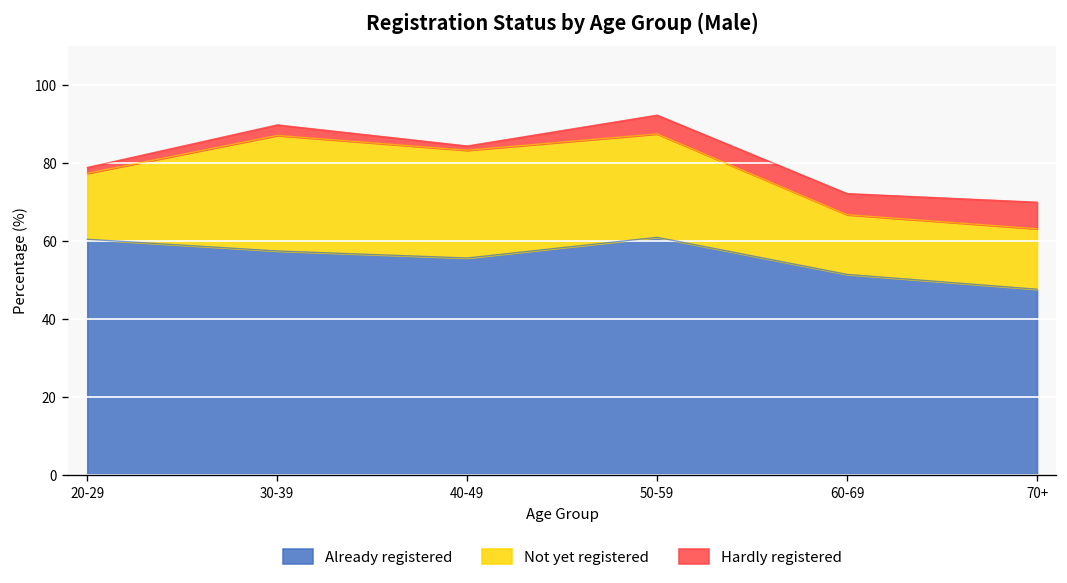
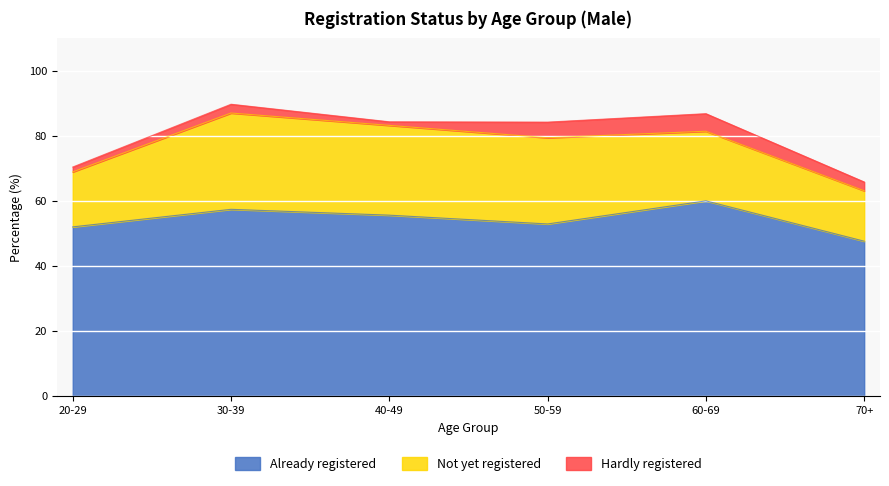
Already registered, 20-29: 60 -> 52
Already registered, 50-59: 61 -> 53
Already registered, 60-69: 51 -> 60
Not yet registered, 60-69: 15 -> 21
Hardly registered, 70+: 7 -> 3
